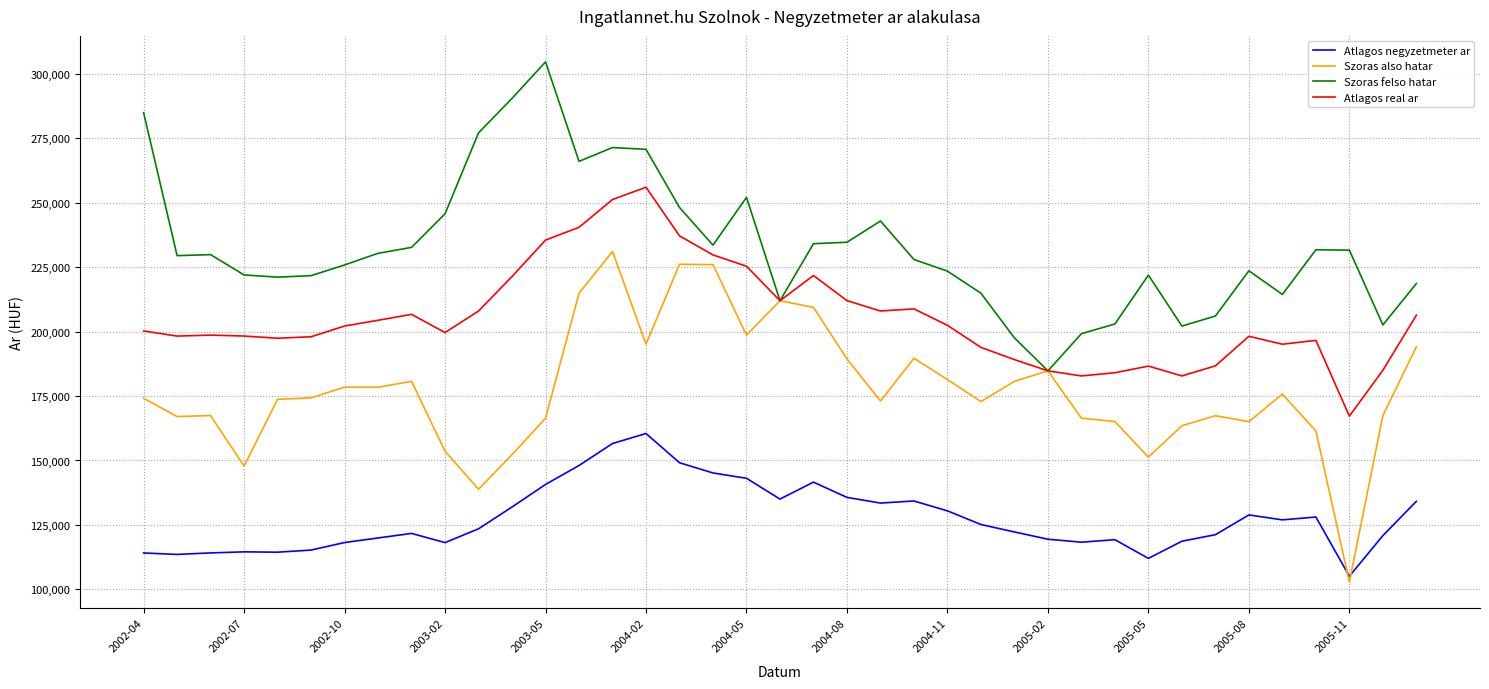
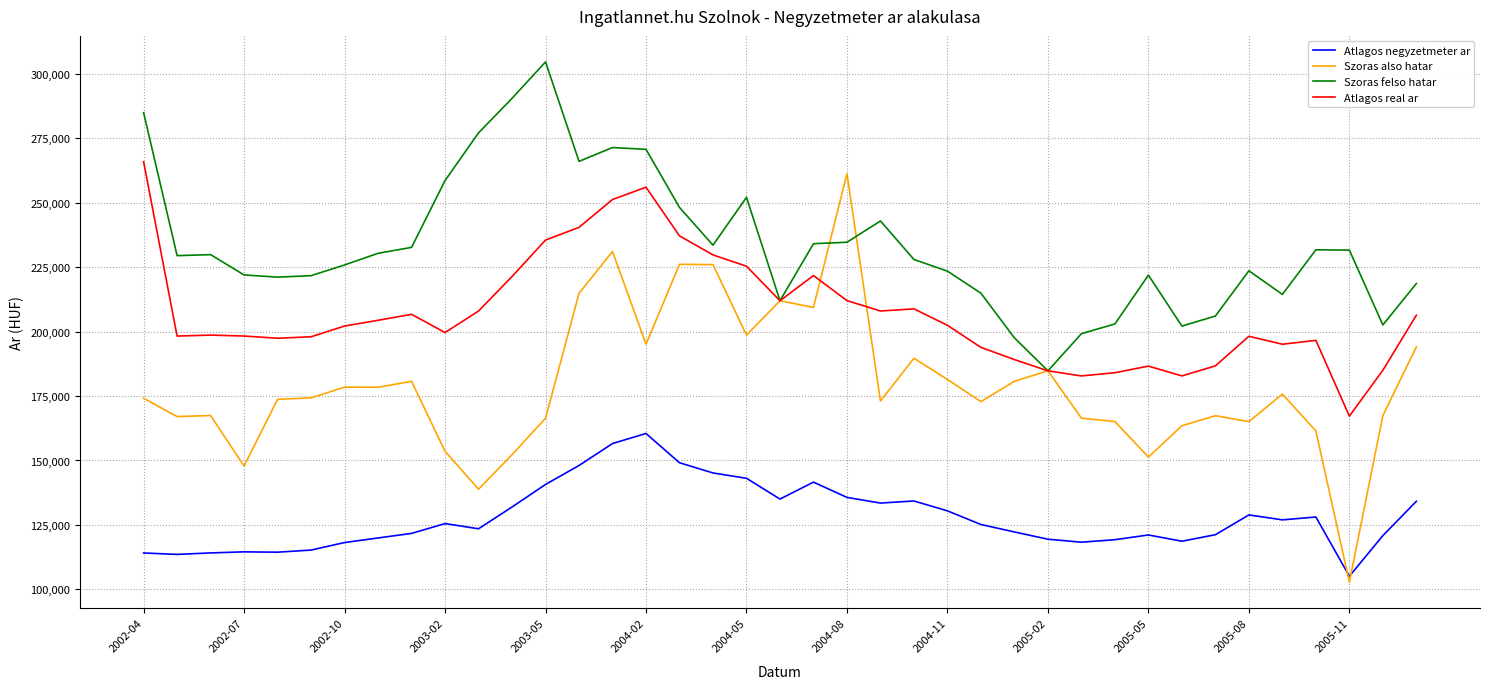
Atlagos real ar, 2002-04: 200,000 -> 266,000
Atlagos negyzetmeter ar, 2003-02: 118,000 -> 126,000
Szoras felso hatar, 2003-02: 246,000 -> 259,000
Szoras also hatar, 2004-08: 189,000 -> 261,000
Atlagos negyzetmeter ar, 2005-05: 112,000 -> 121,000
